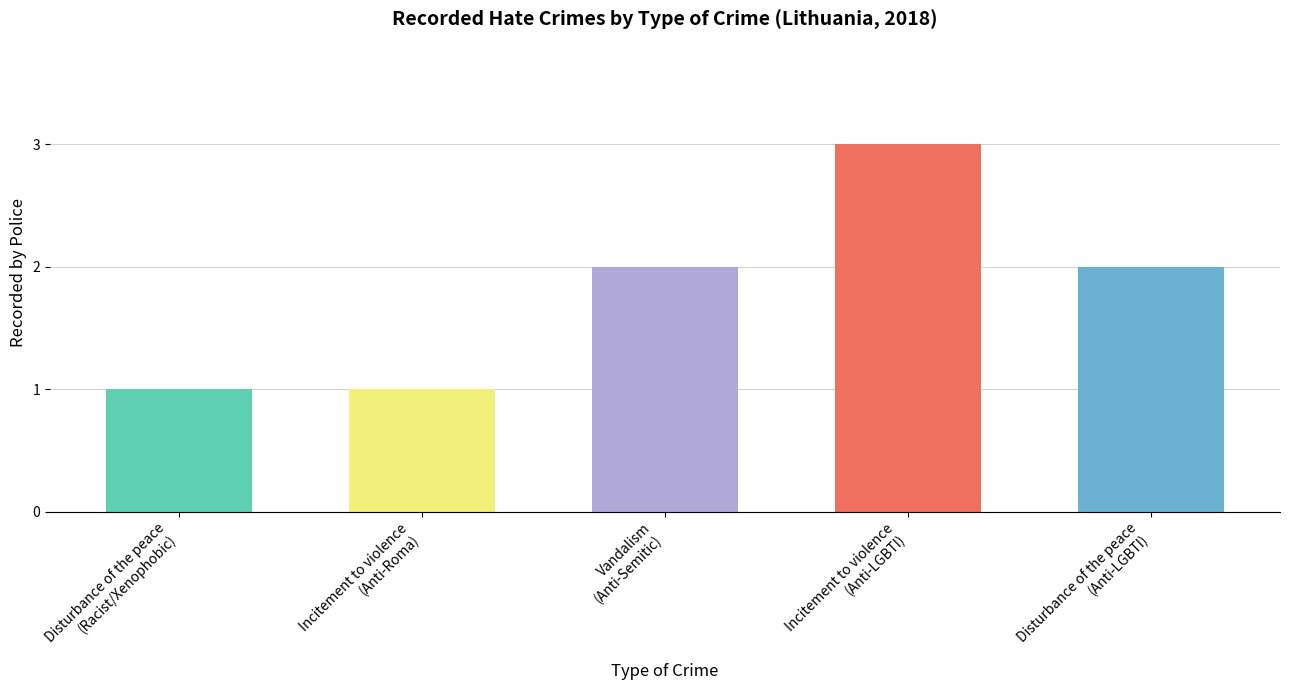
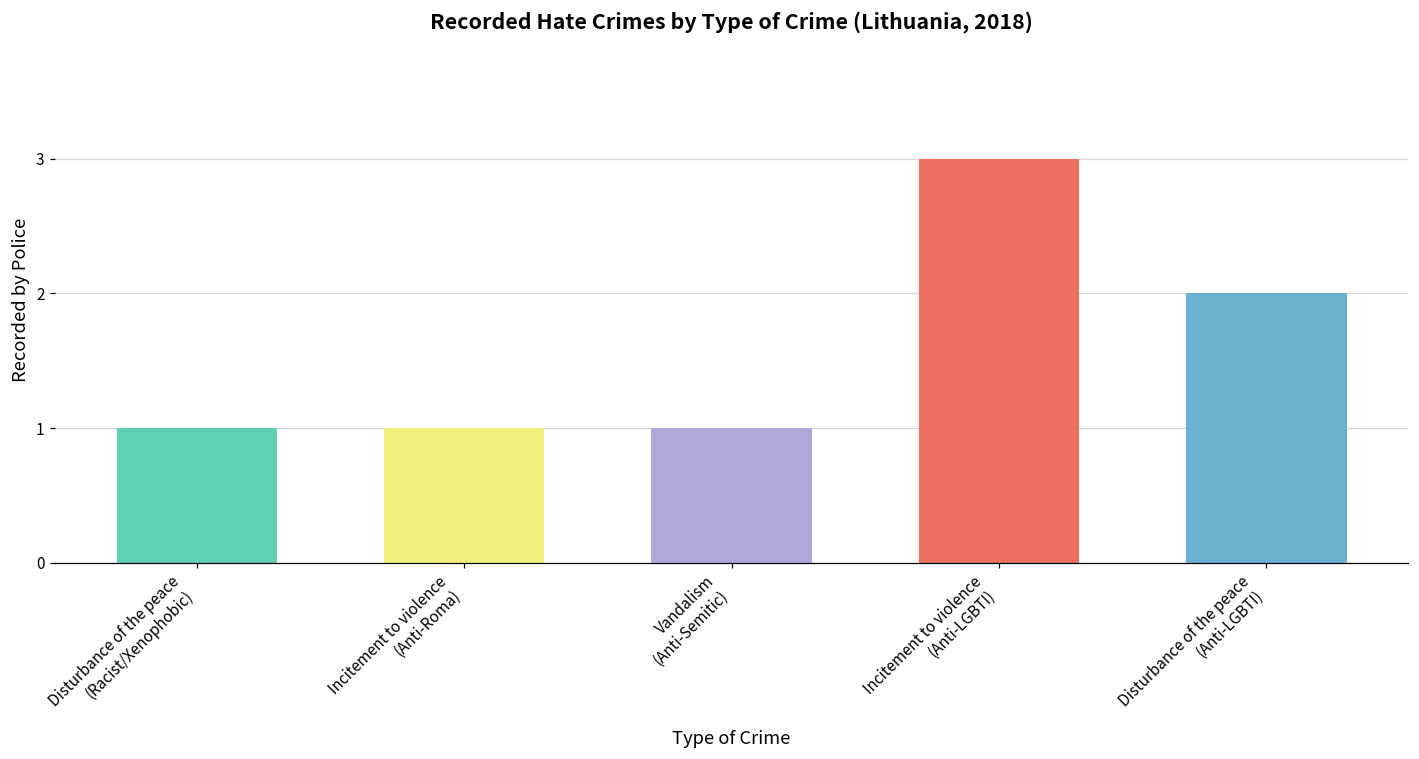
Vandalism (Anti-Semitic): 2 -> 1
